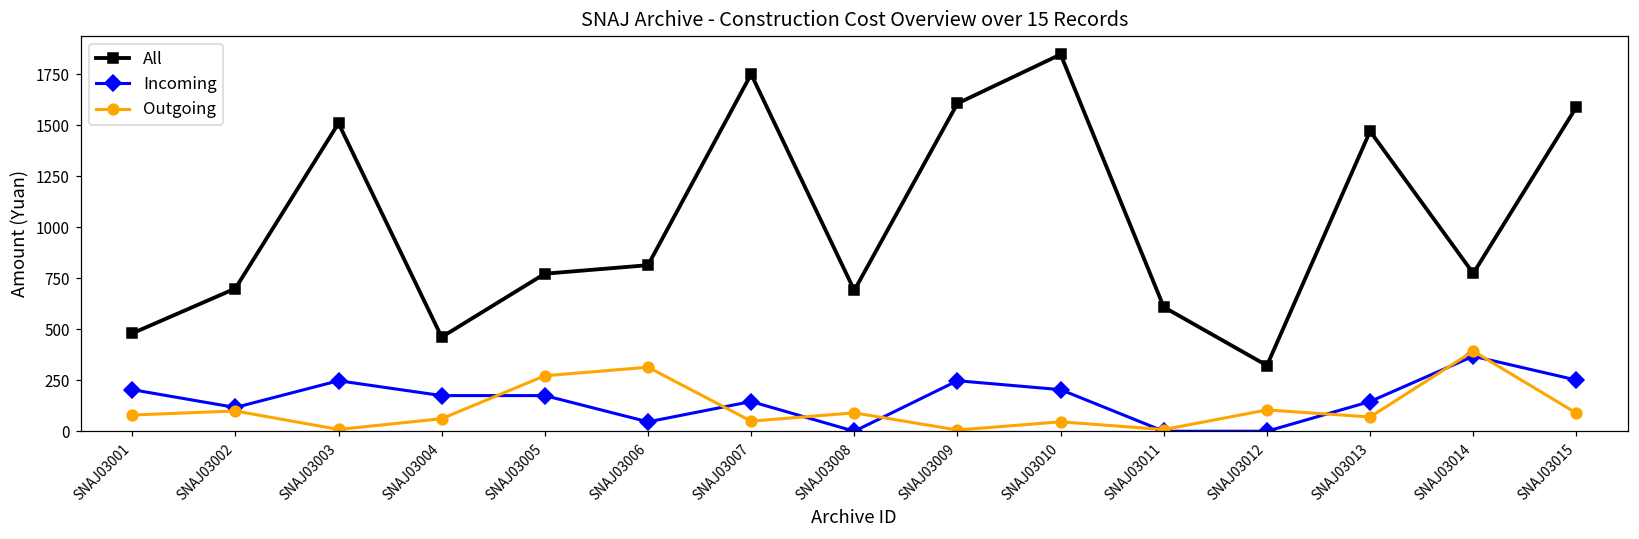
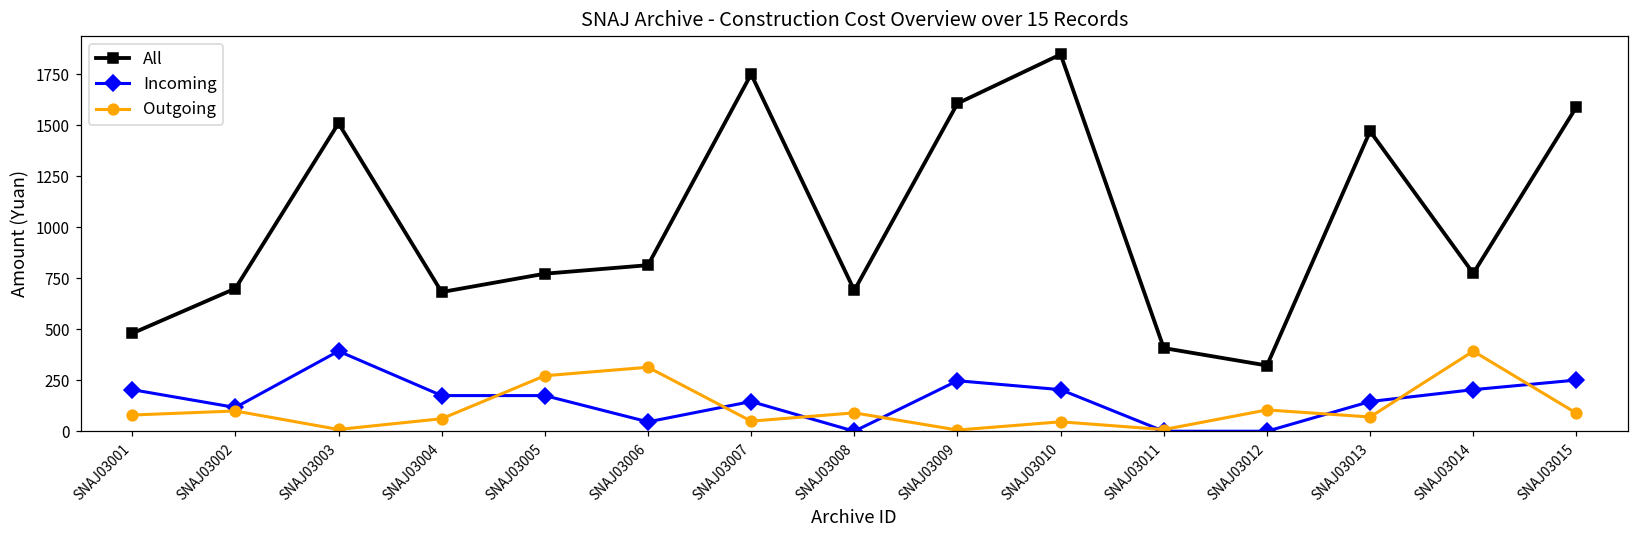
Incoming, SNAJ03003: 250 -> 390
All, SNAJ03004: 460 -> 680
All, SNAJ03011: 610 -> 410
Incoming, SNAJ03014: 370 -> 200
